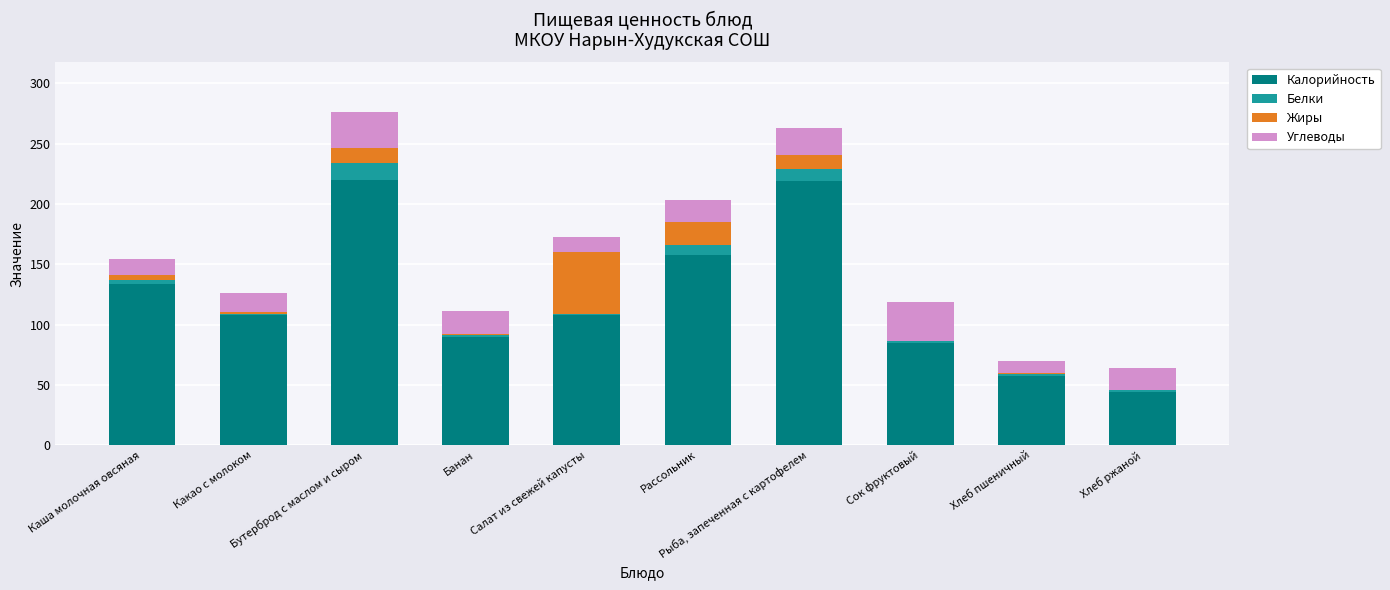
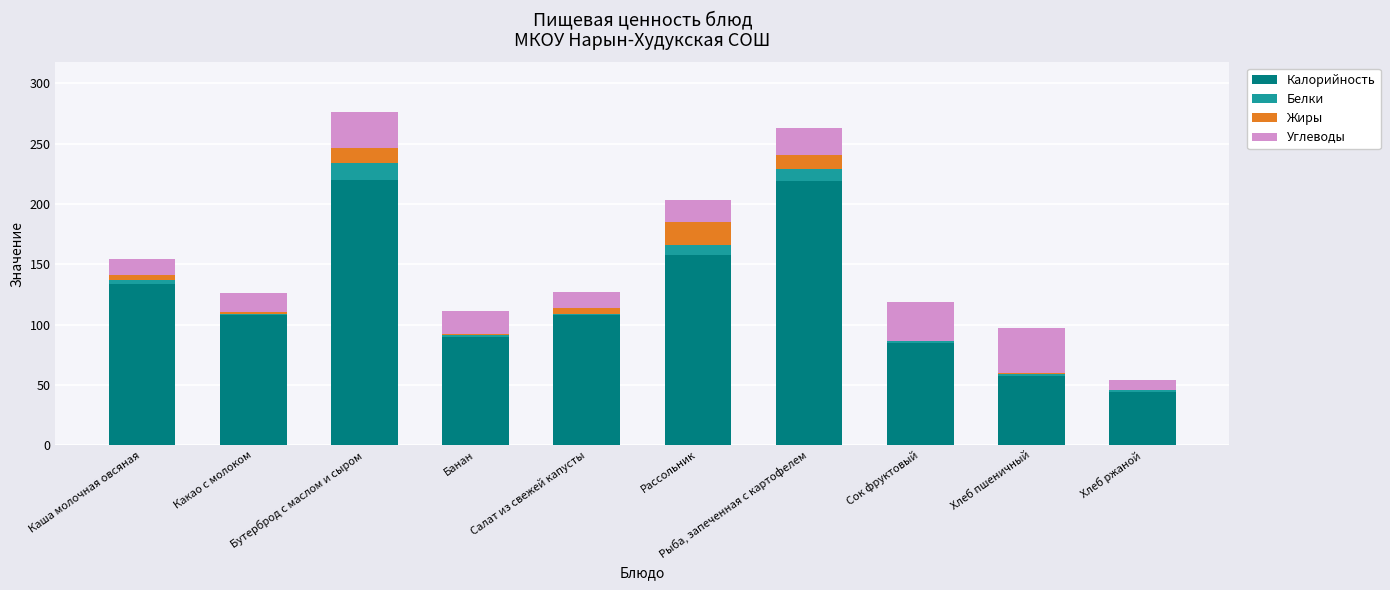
Жиры, Салат из свежей капусты: 51 -> 5
Углеводы, Хлеб пшеничный: 10 -> 37
Углеводы, Хлеб ржаной: 18 -> 8
